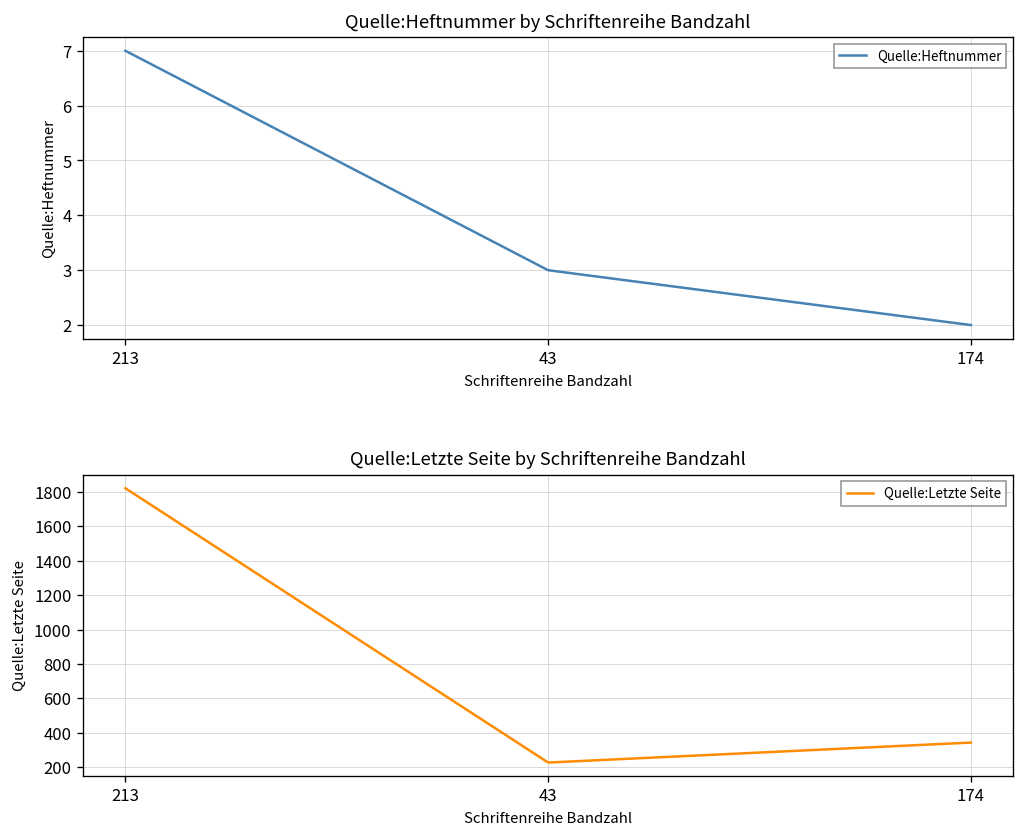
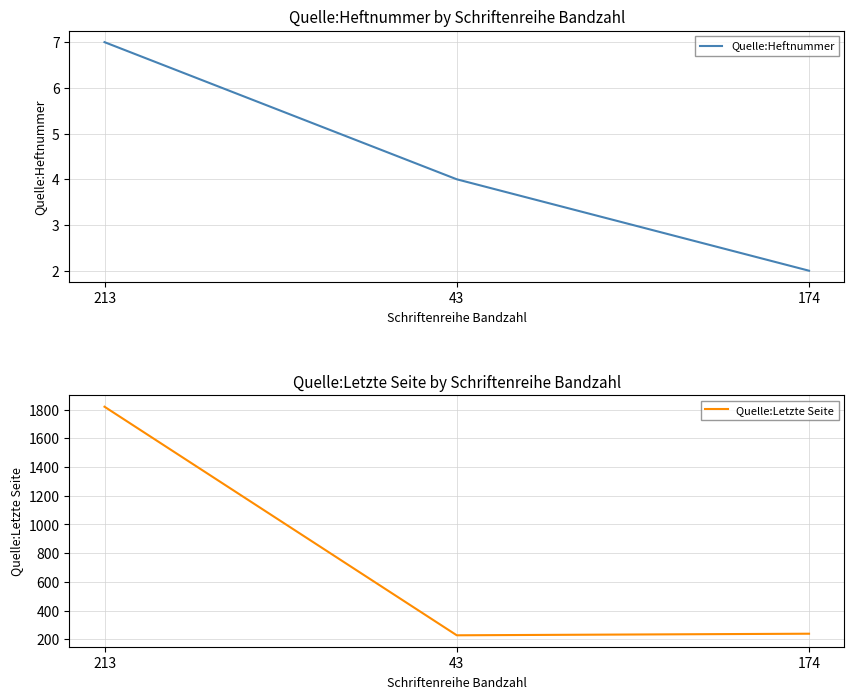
Quelle:Heftnummer by Schriftenreihe Bandzahl, 43: 3 -> 4
Quelle:Letzte Seite by Schriftenreihe Bandzahl, 174: 340 -> 240
